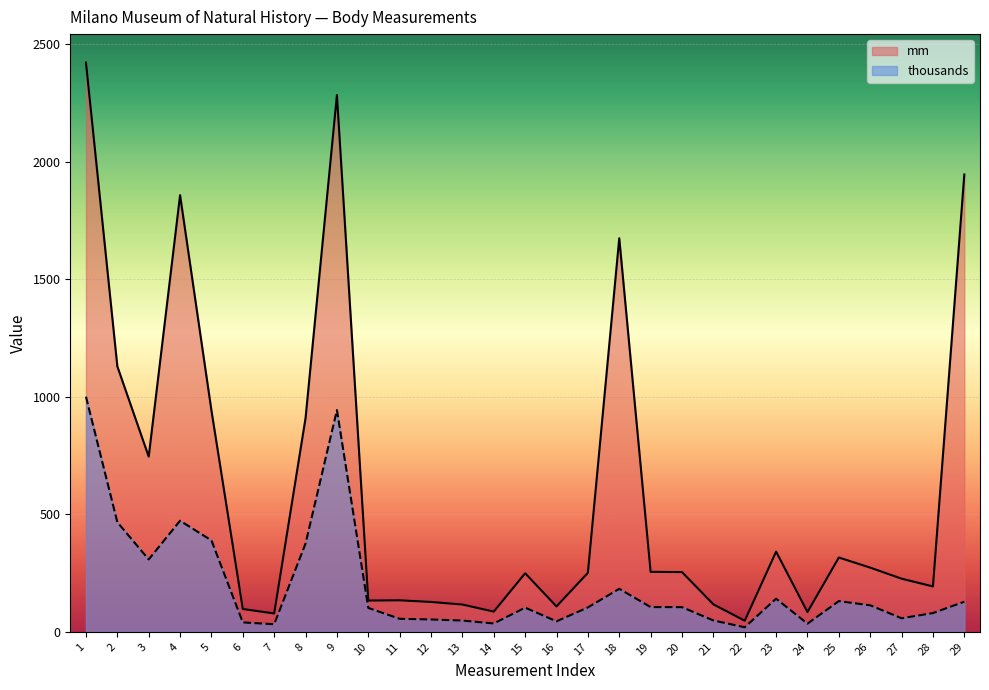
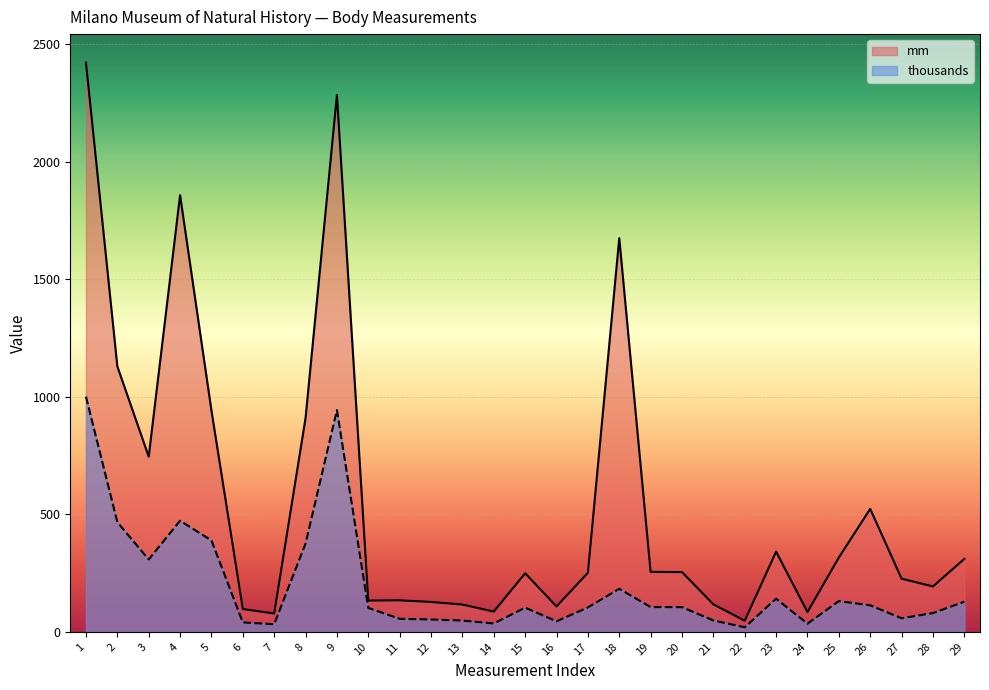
mm, 26: 270 -> 520
mm, 29: 1950 -> 310
